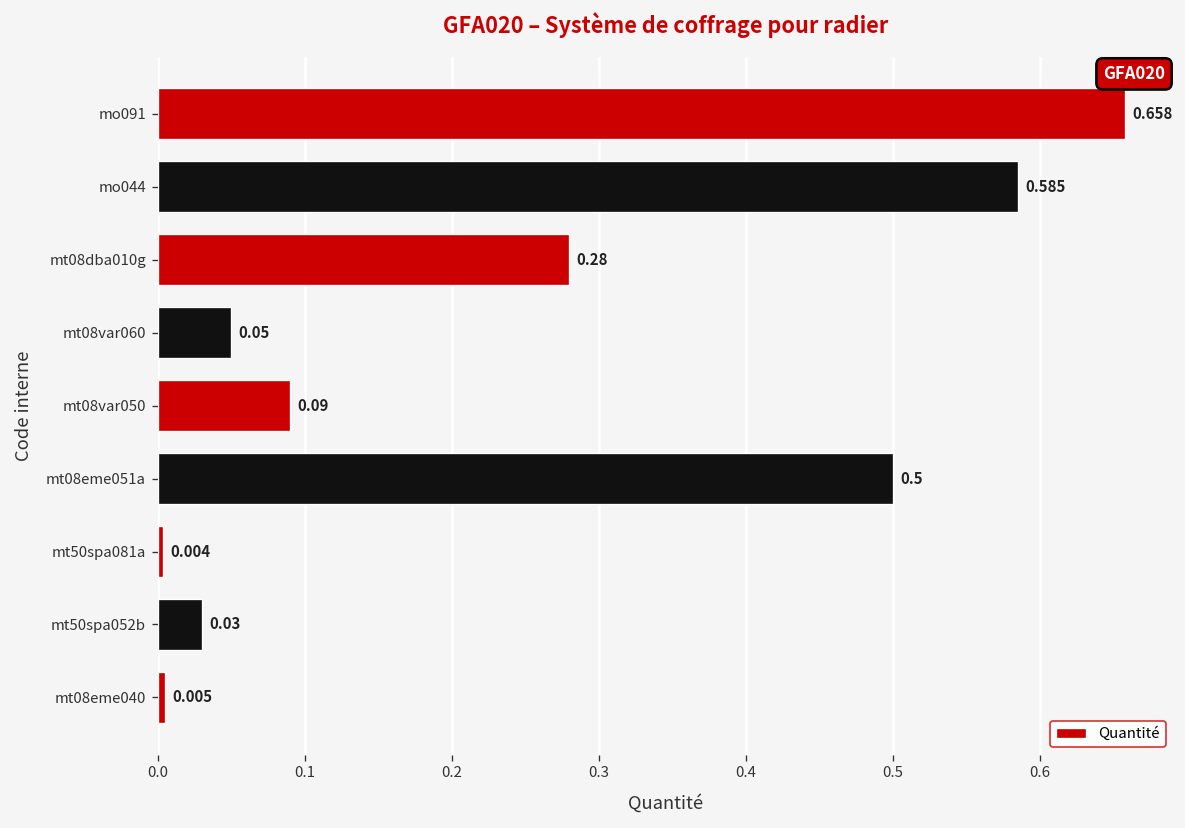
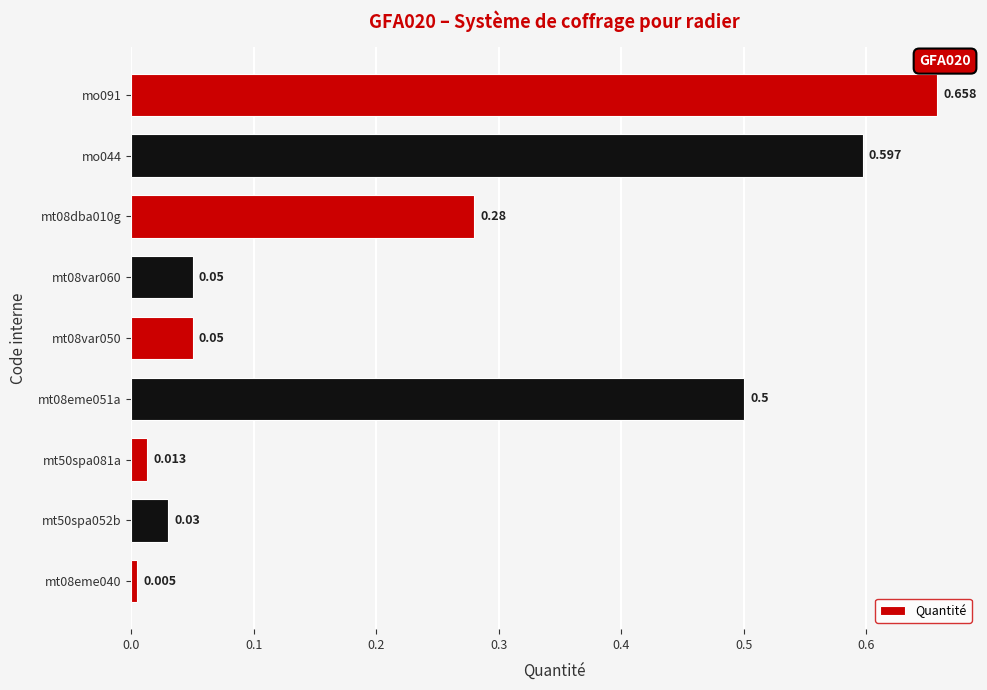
mo044: 0.585 -> 0.597
mt08var050: 0.09 -> 0.05
mt50spa081a: 0.004 -> 0.013
